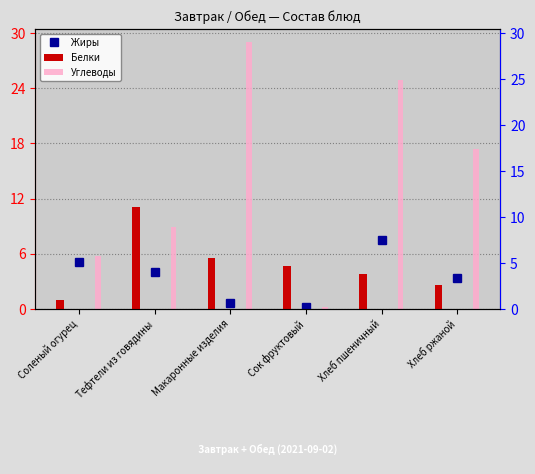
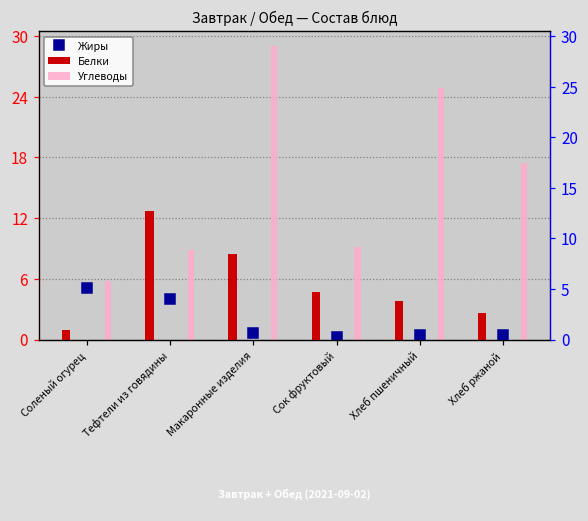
Белки, Тефтели из говядины: 11 -> 13
Белки, Макаронные изделия: 6 -> 9
Углеводы, Сок фруктовый: 0 -> 9
Жиры, Хлеб пшеничный: 7 -> 0
Жиры, Хлеб ржаной: 3 -> 0
